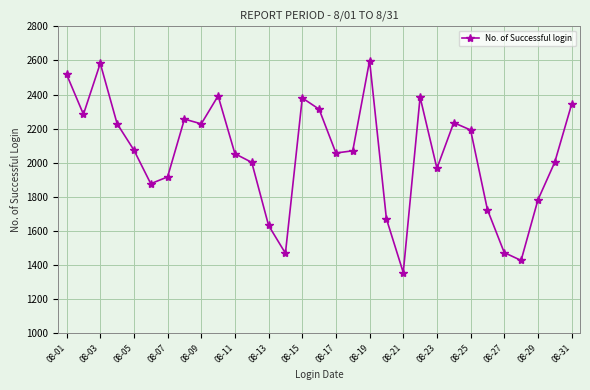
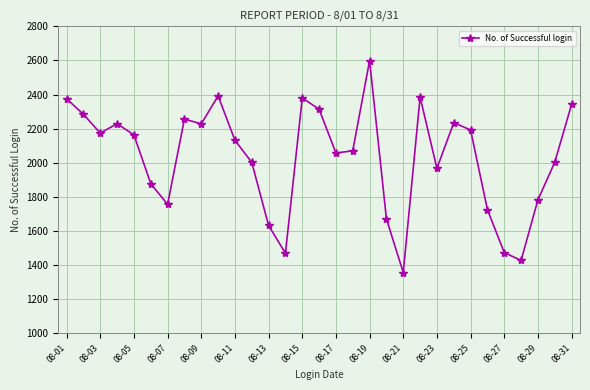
08-01: 2520 -> 2380
08-03: 2580 -> 2170
08-05: 2070 -> 2160
08-07: 1920 -> 1760
08-11: 2050 -> 2130
